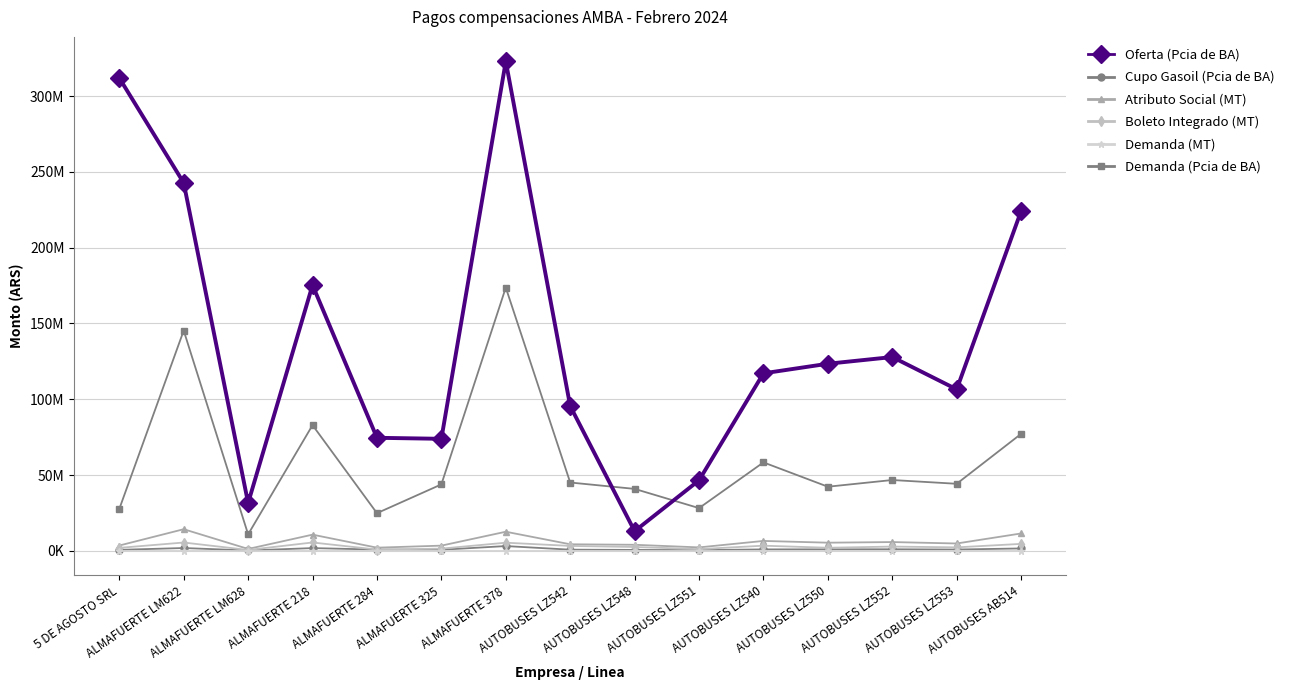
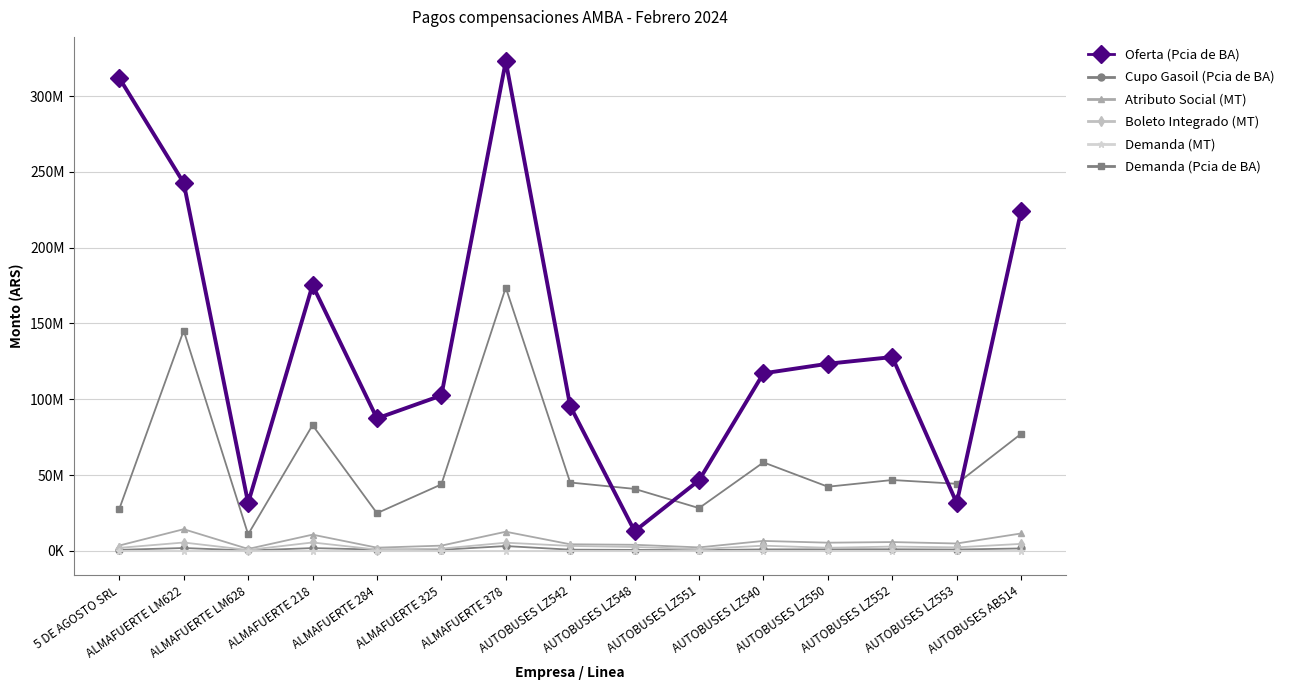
Oferta (Pcia de BA), ALMAFUERTE 284: 75000000 -> 87000000
Oferta (Pcia de BA), ALMAFUERTE 325: 74000000 -> 102000000
Oferta (Pcia de BA), AUTOBUSES LZ553: 107000000 -> 32000000
